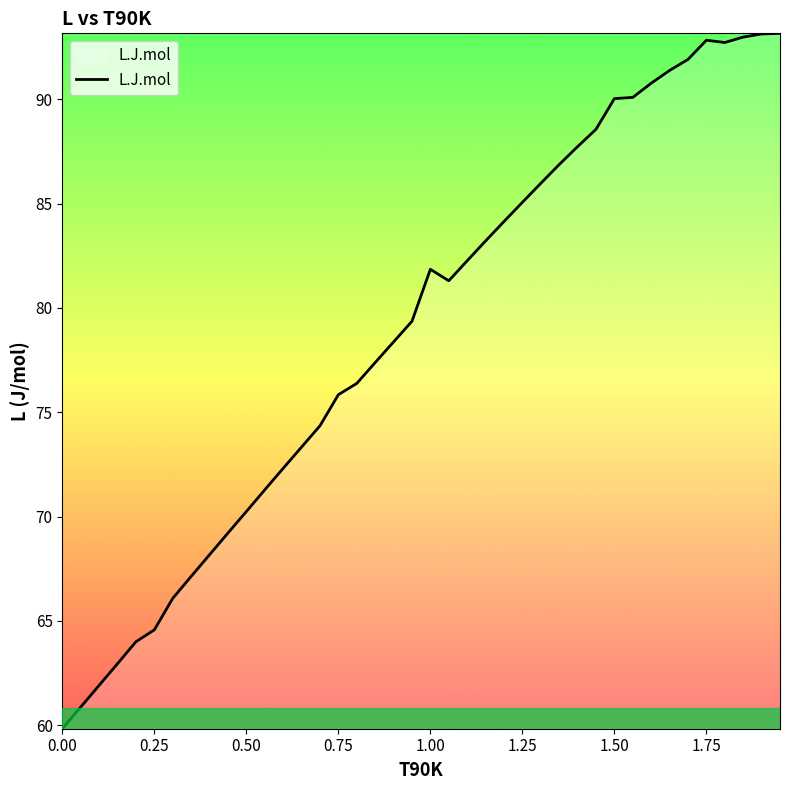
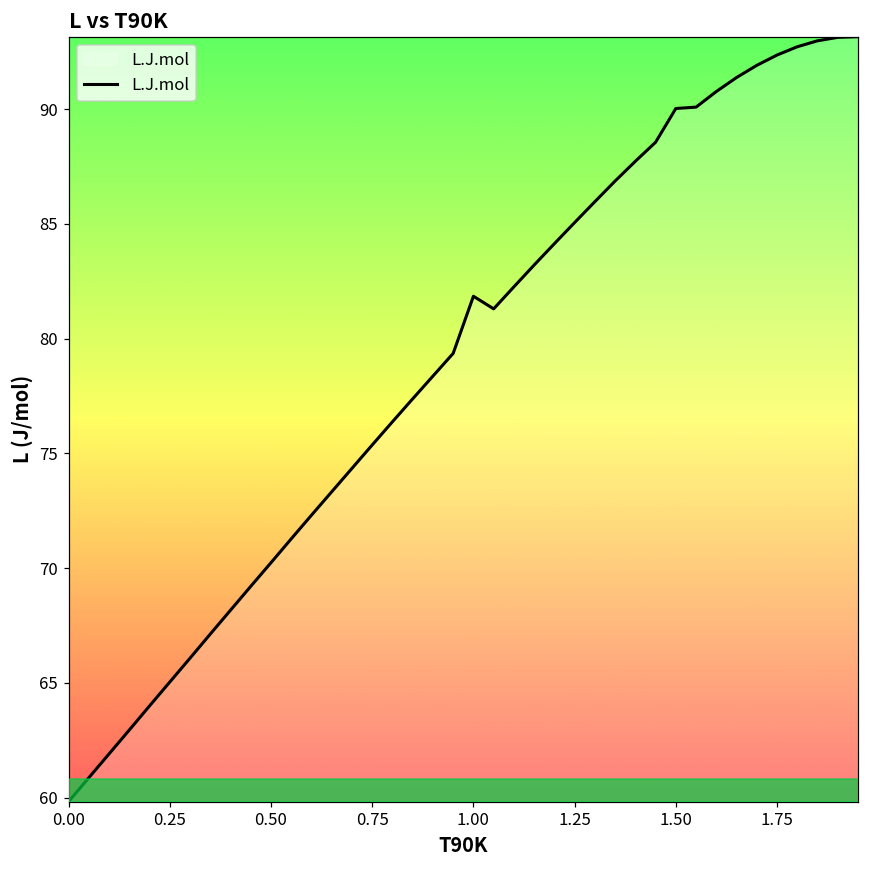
0.25: 64.6 -> 65.0
0.75: 75.8 -> 75.4
1.75: 92.8 -> 92.4
